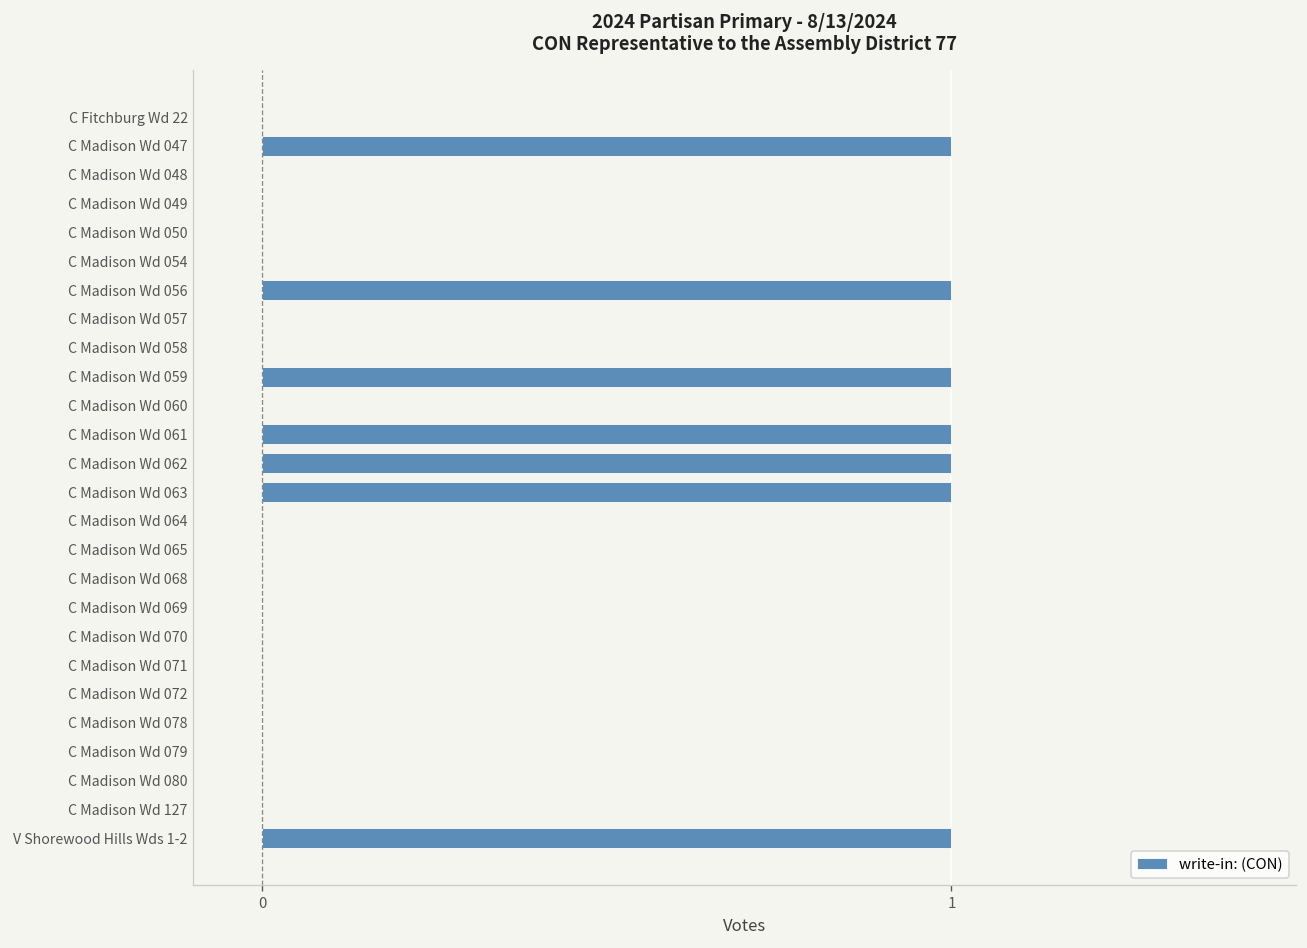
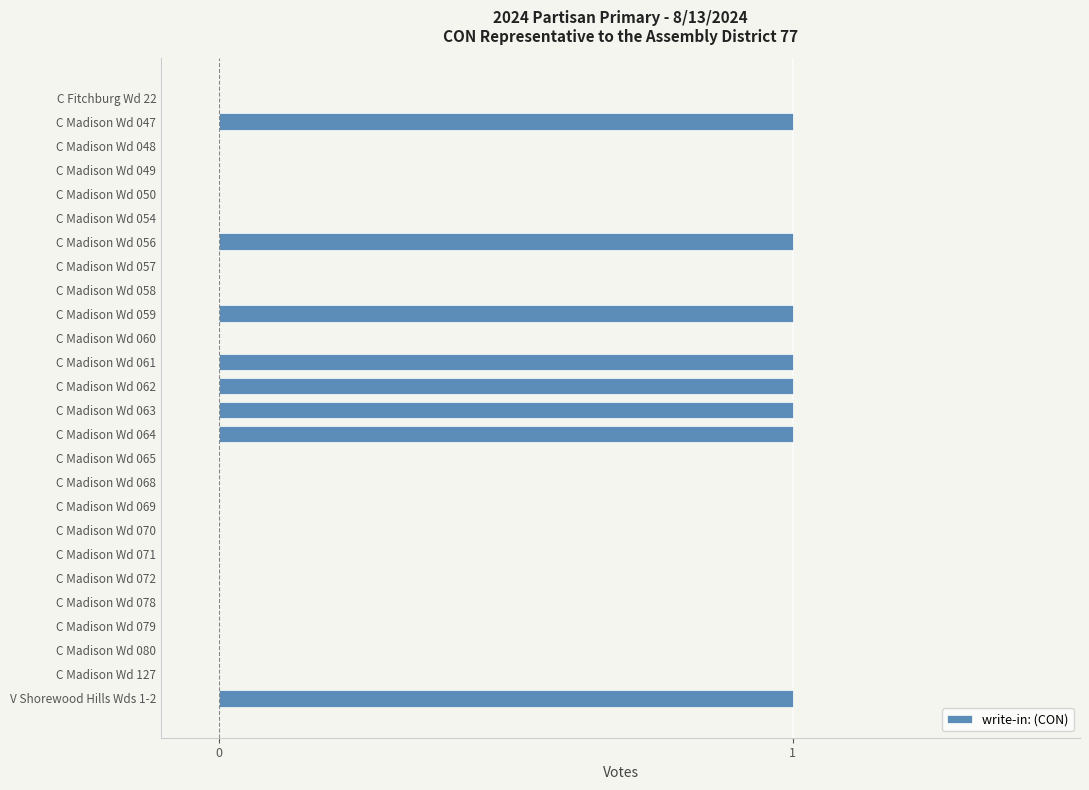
C Madison Wd 064: 0 -> 1
